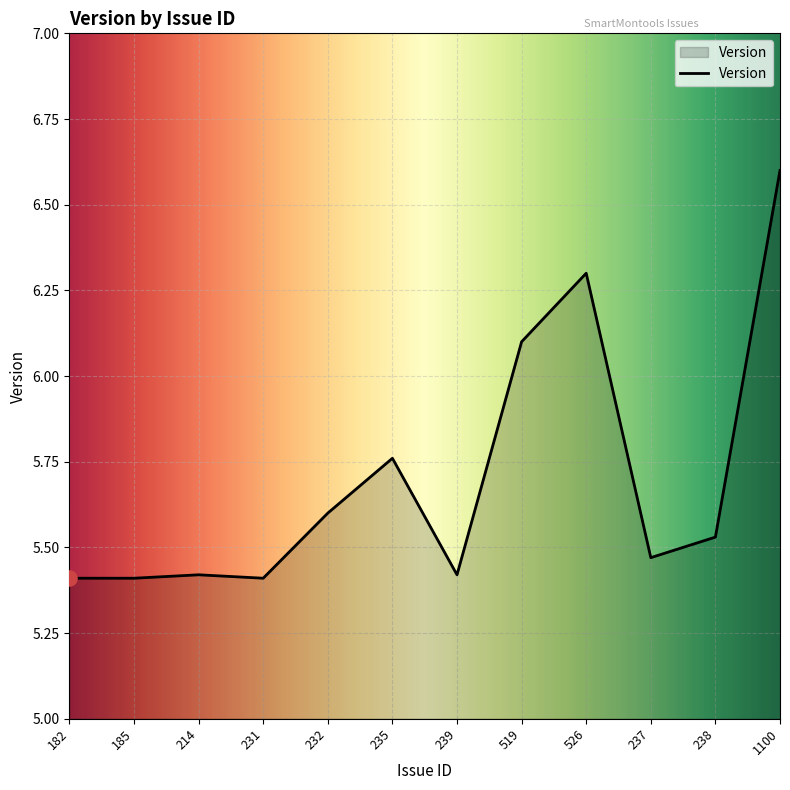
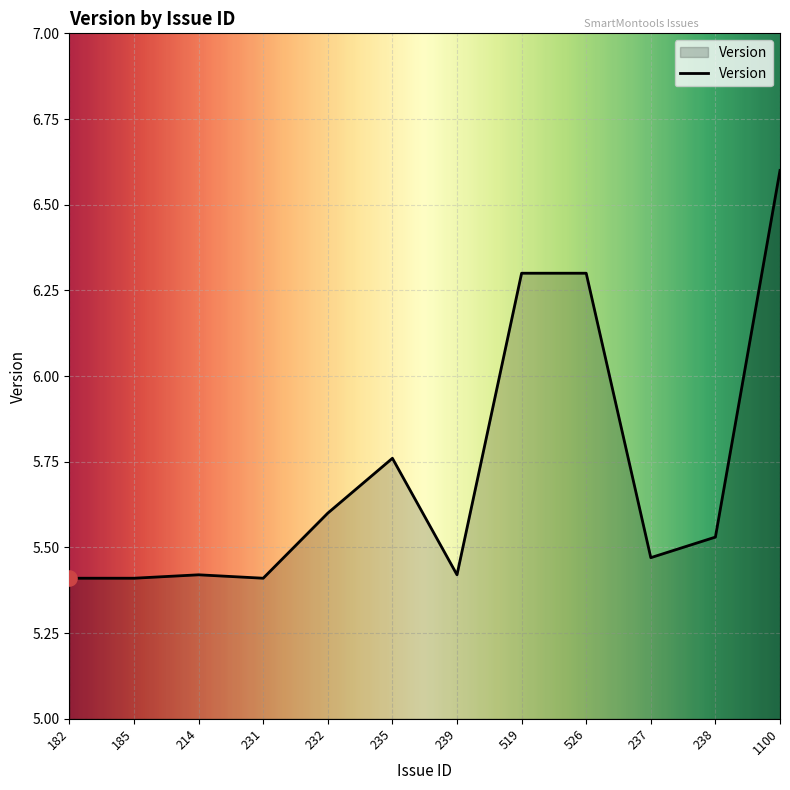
Version, 519: 6.1 -> 6.3
